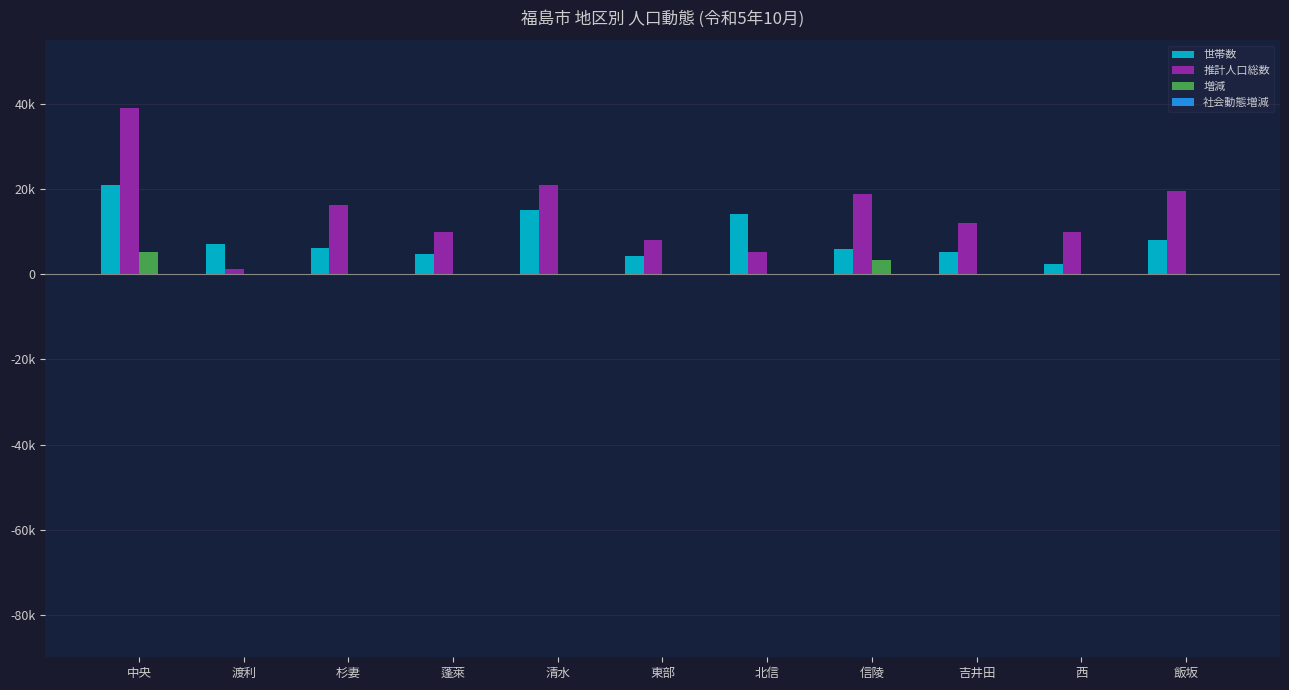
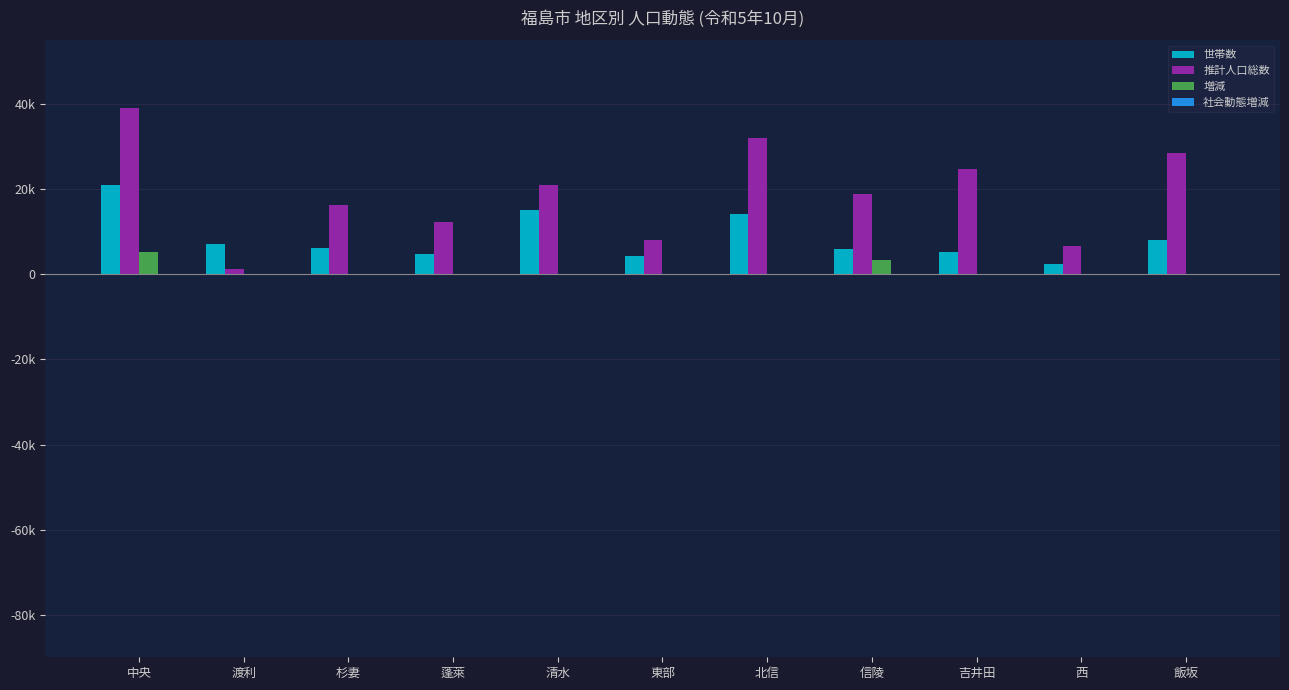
推計人口総数, 蓬萊: 10000 -> 12000
推計人口総数, 北信: 5000 -> 32000
推計人口総数, 吉井田: 12000 -> 25000
推計人口総数, 西: 10000 -> 7000
推計人口総数, 飯坂: 20000 -> 28000
